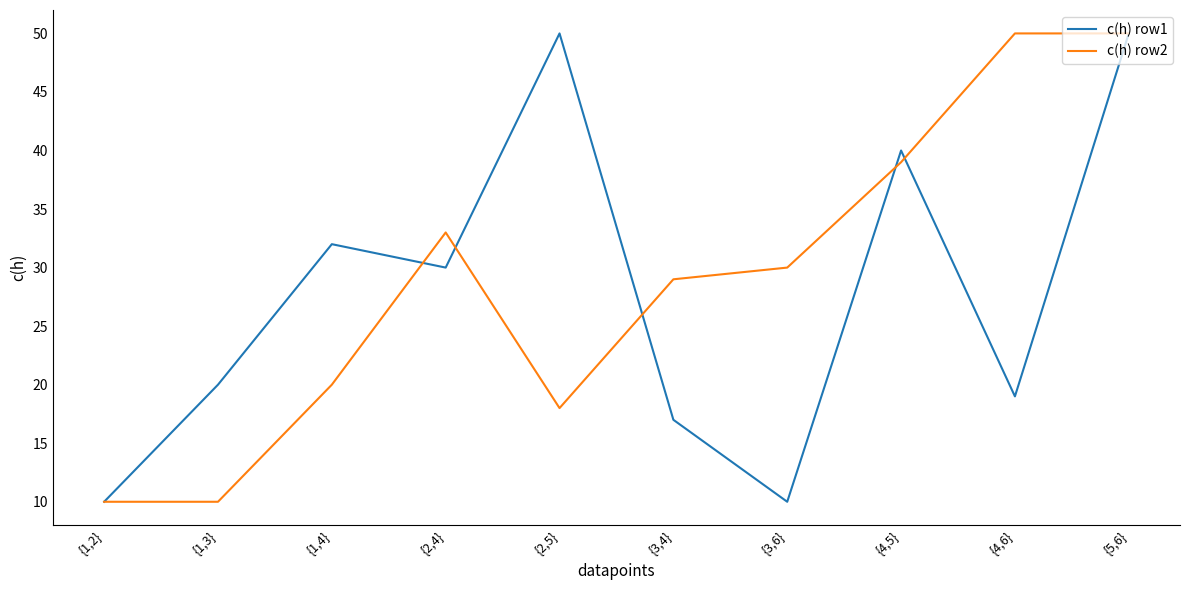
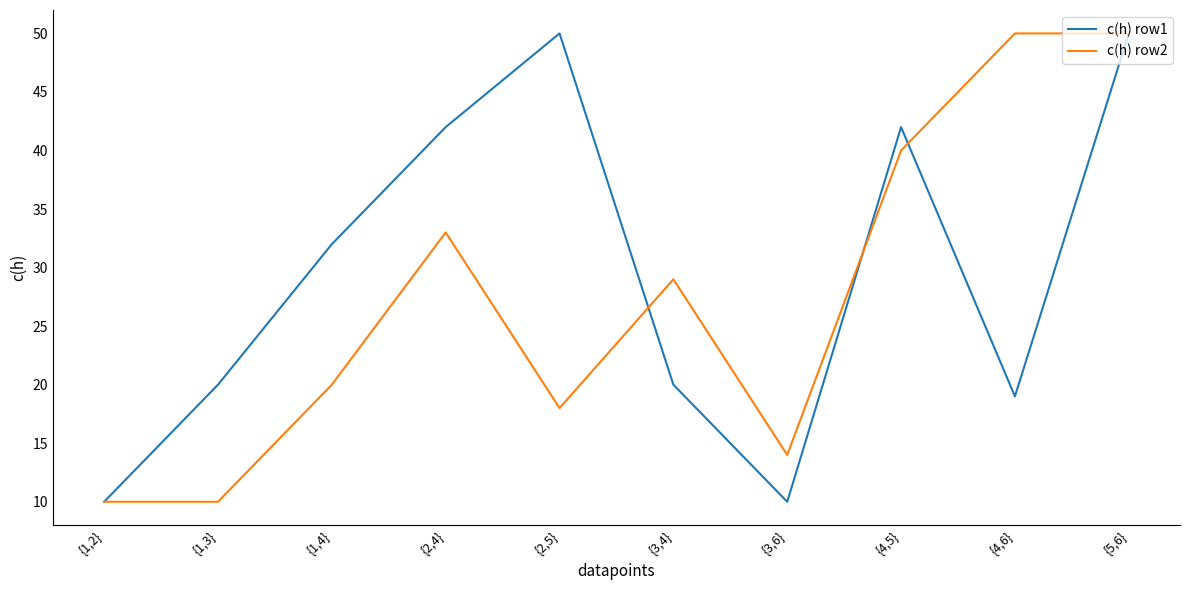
c(h) row1, {2,4}: 30 -> 42
c(h) row1, {3,4}: 17 -> 20
c(h) row2, {3,6}: 30 -> 14
c(h) row1, {4,5}: 40 -> 42
c(h) row2, {4,5}: 39 -> 40
